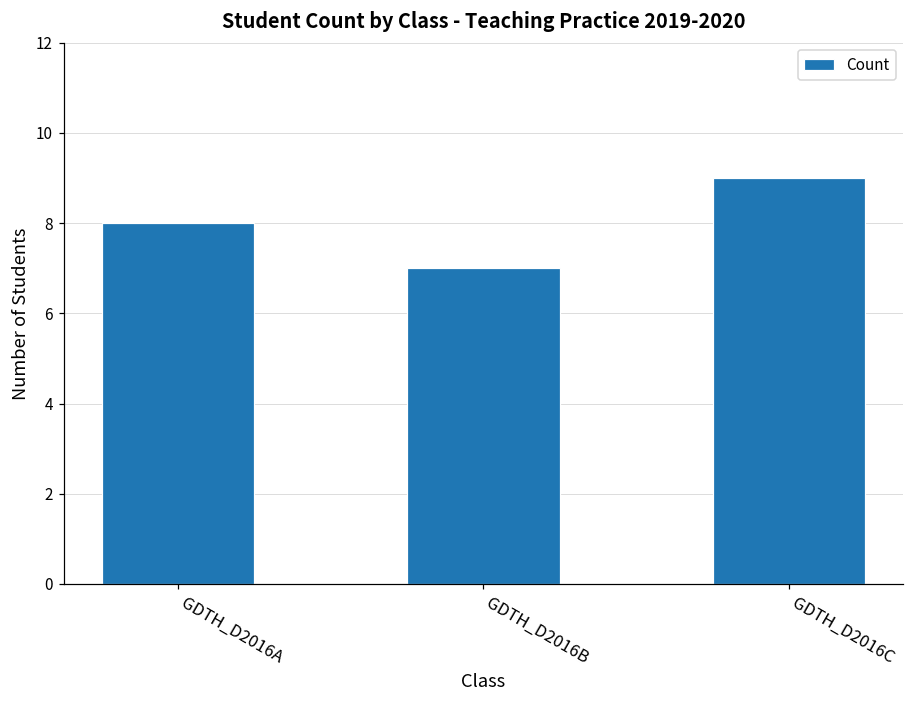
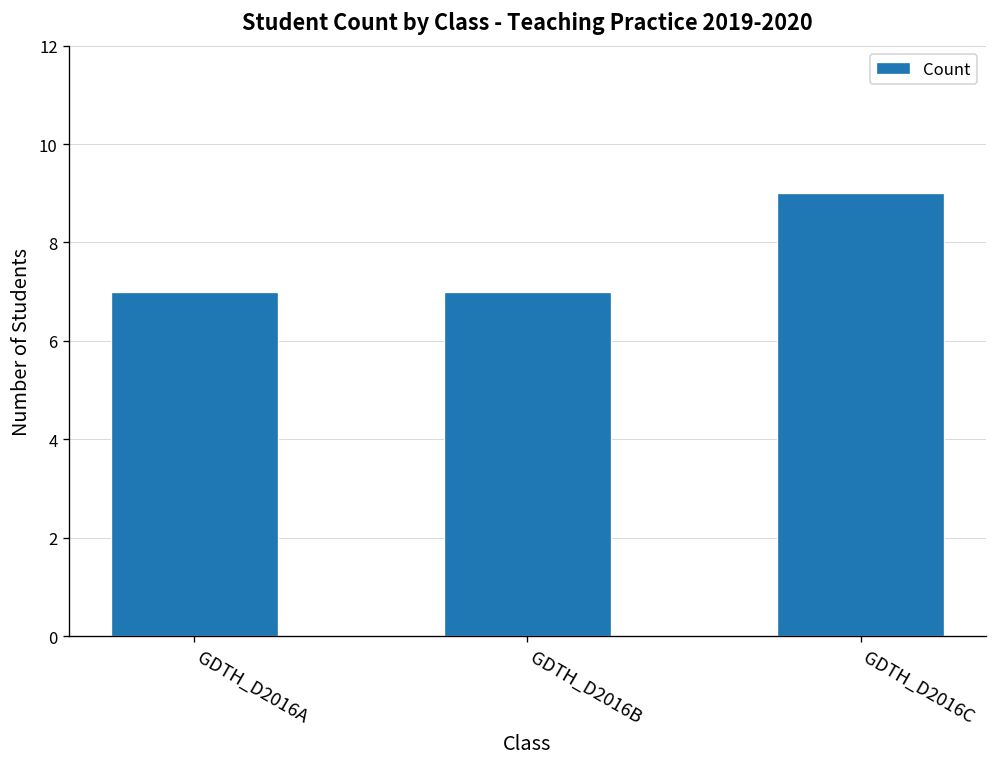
GDTH_D2016A: 8 -> 7
